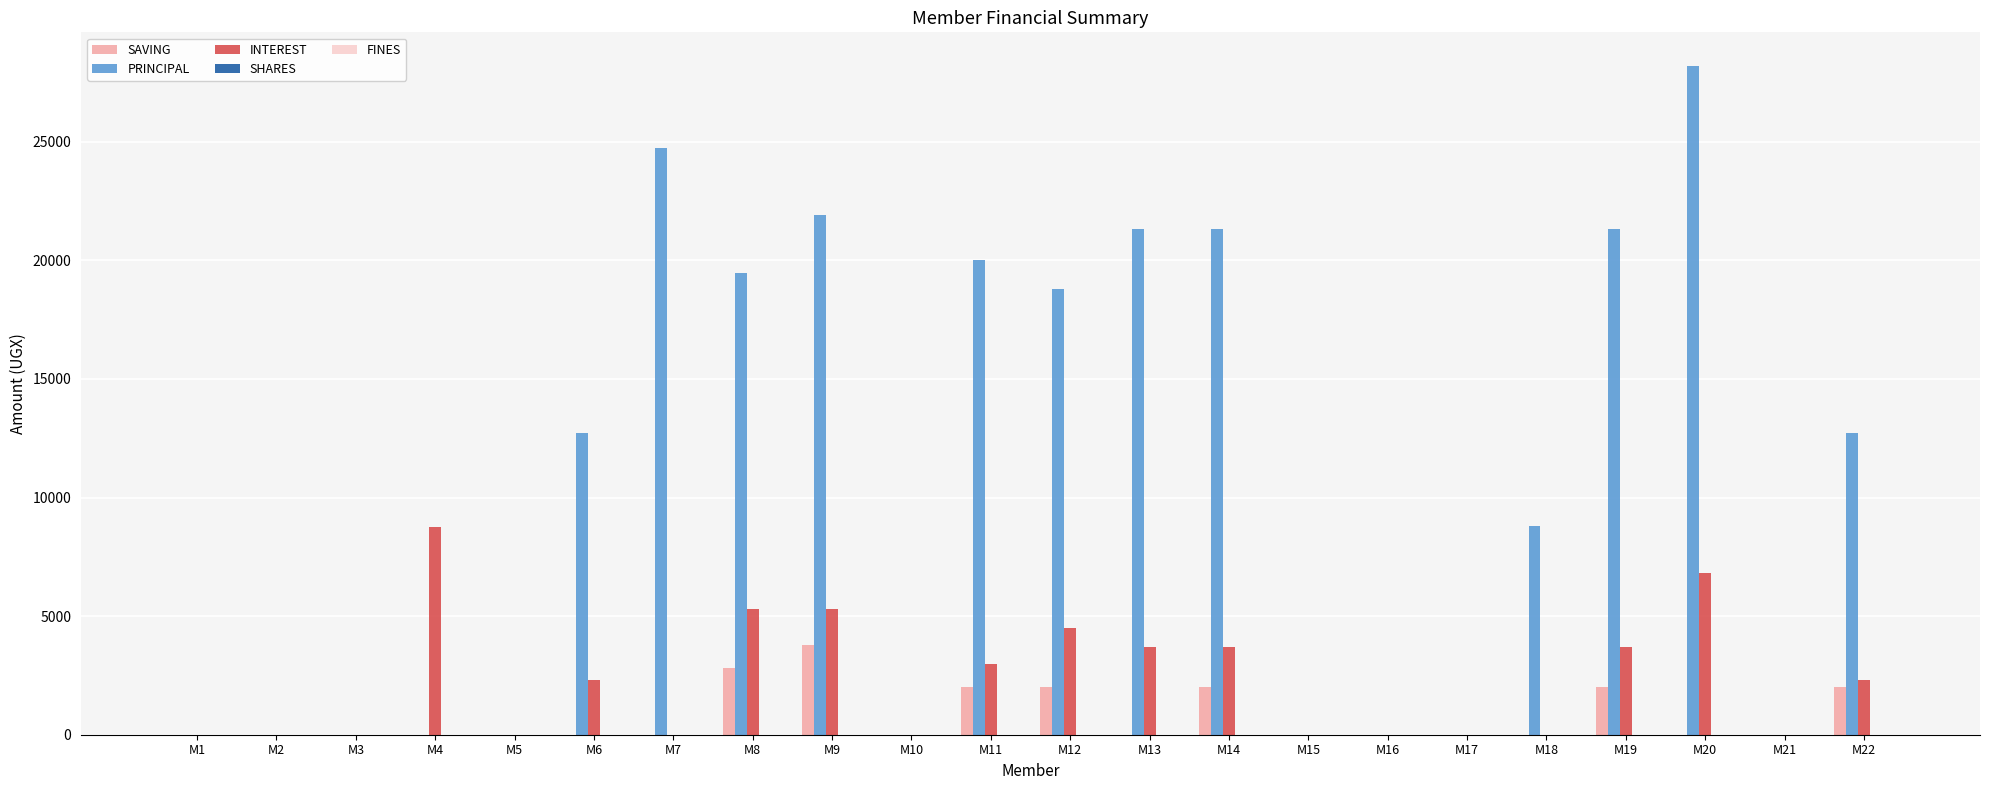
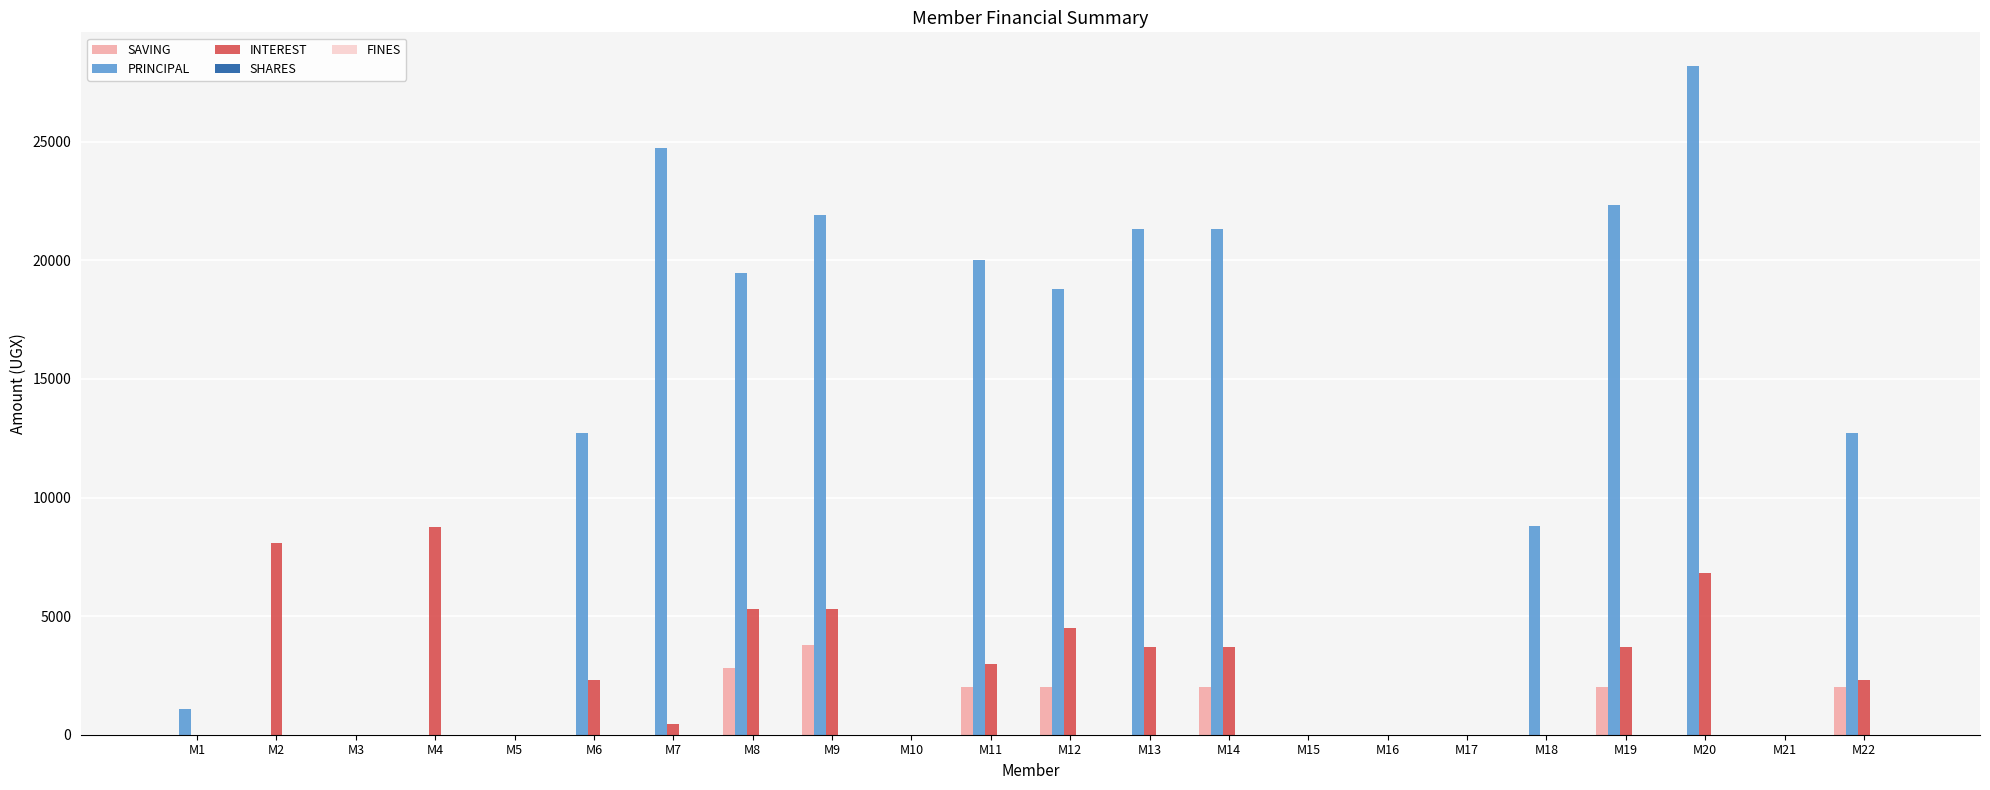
PRINCIPAL, M1: 0 -> 1100
INTEREST, M2: 0 -> 8100
INTEREST, M7: 0 -> 500
PRINCIPAL, M19: 21300 -> 22300
